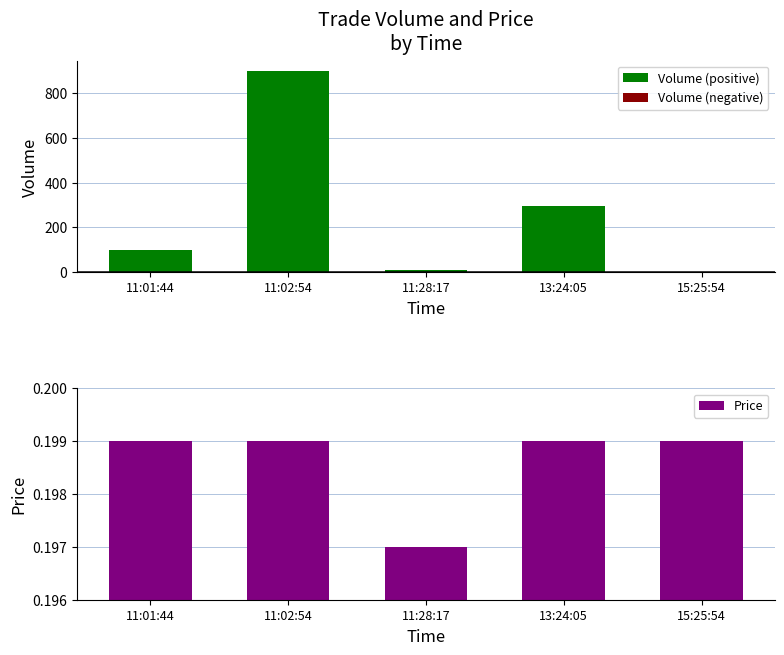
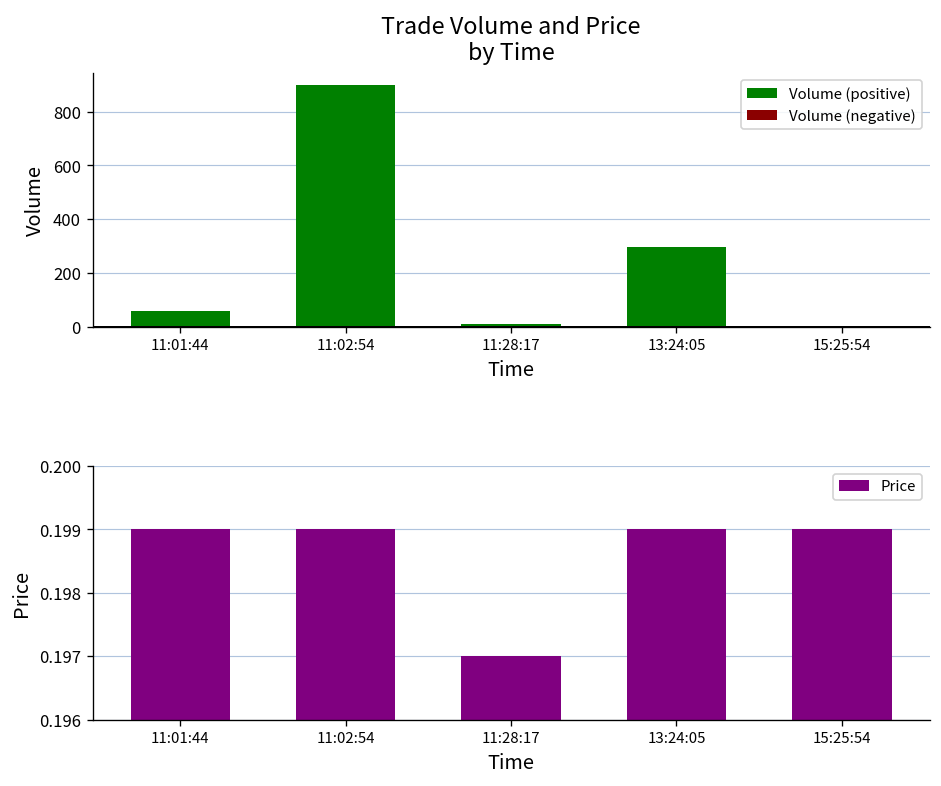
Trade Volume and Price by Time, Volume (positive), 11:01:44: 100 -> 60
